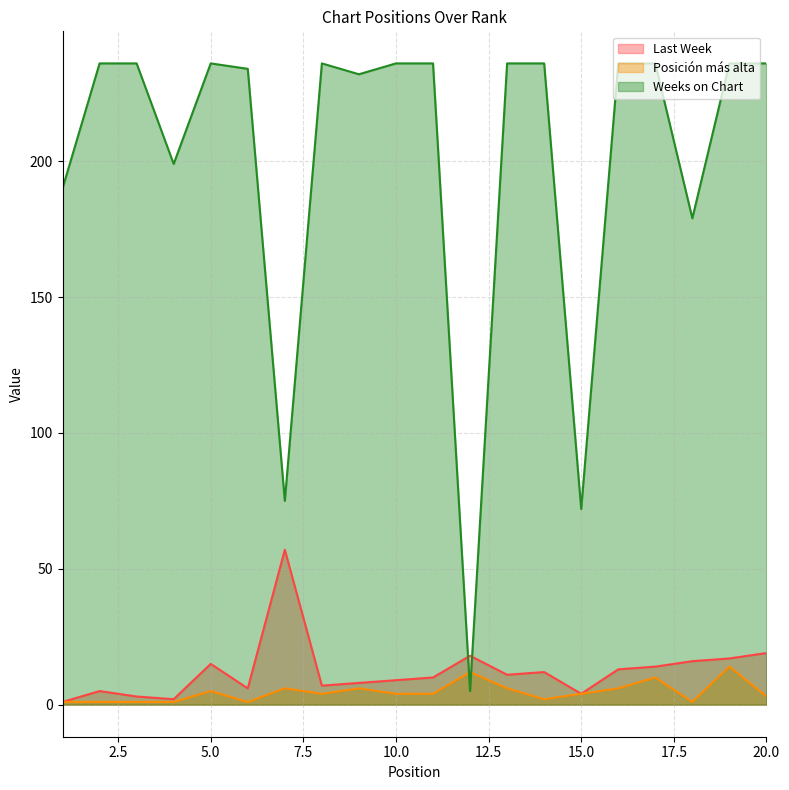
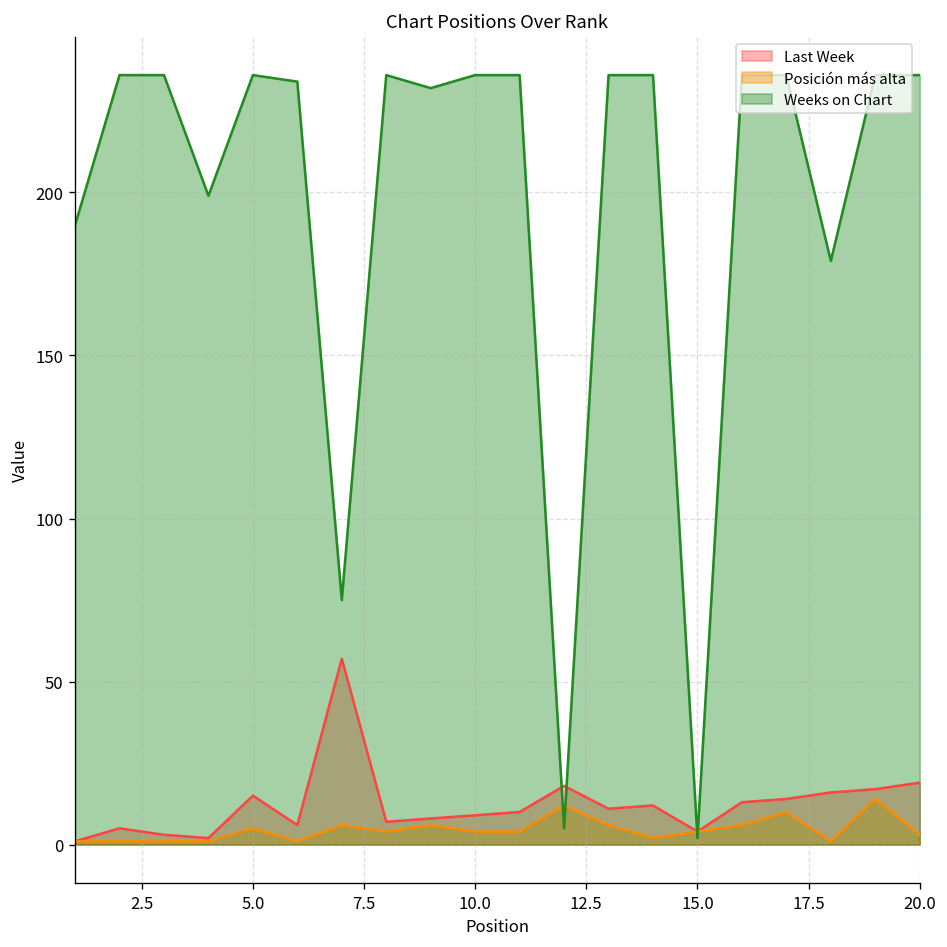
Weeks on Chart, 15.0: 72 -> 2
